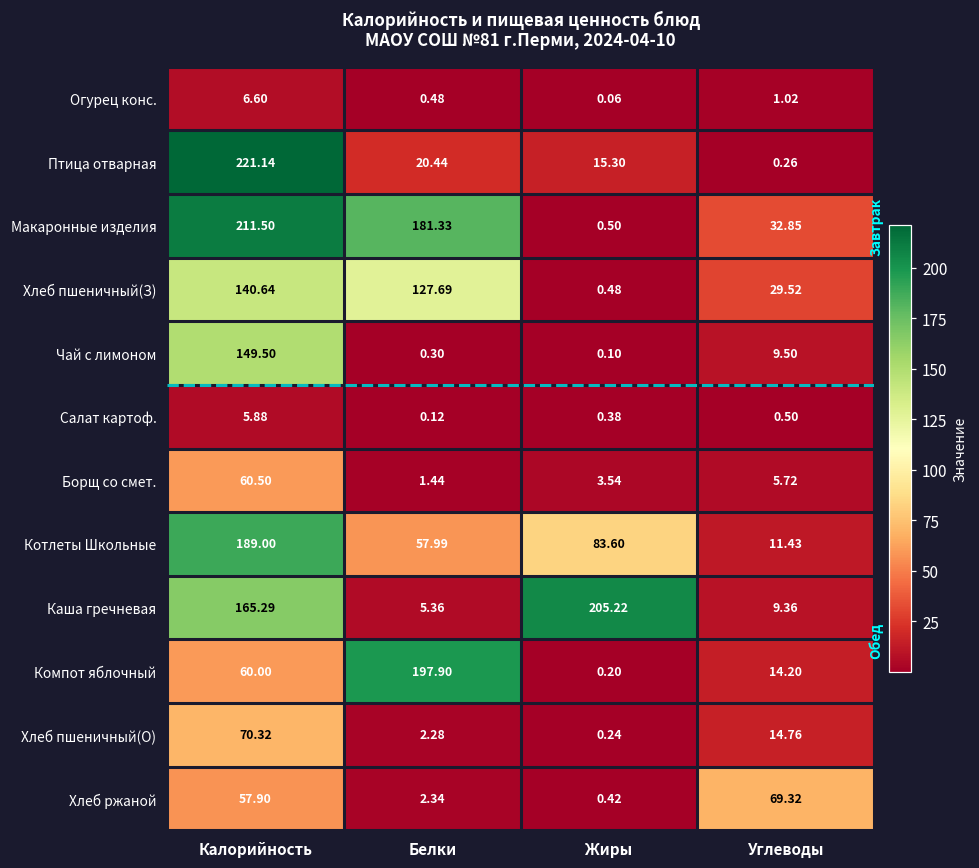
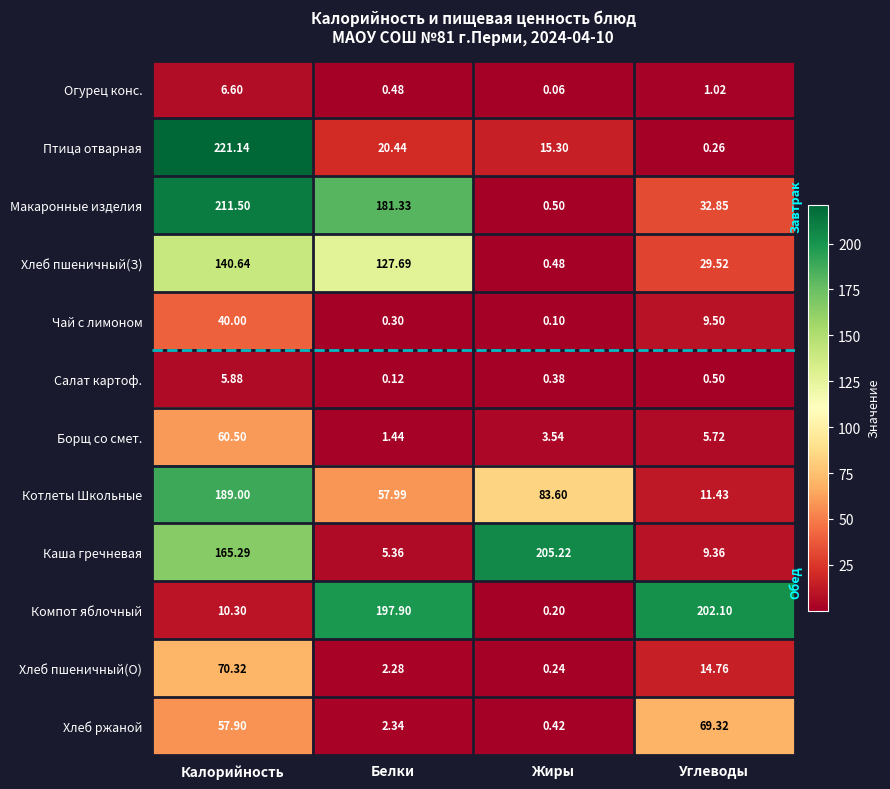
Чай с лимоном, Калорийность: 149.50 -> 40.00
Компот яблочный, Калорийность: 60.00 -> 10.30
Компот яблочный, Углеводы: 14.20 -> 202.10
